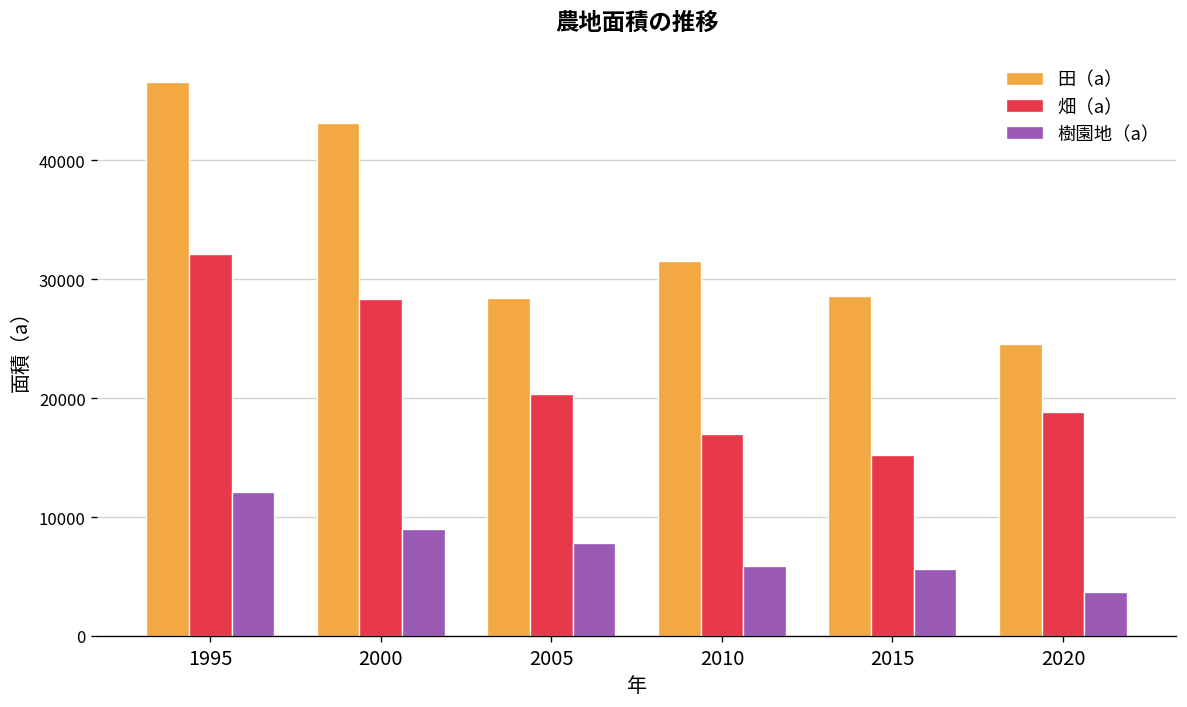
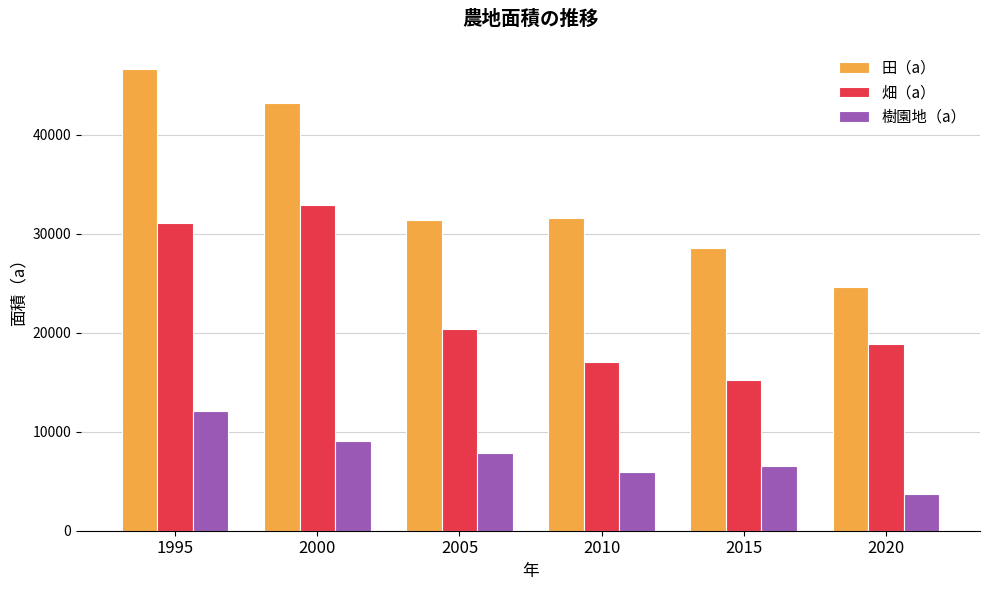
畑（a）, 1995: 32000 -> 31000
畑（a）, 2000: 28000 -> 33000
田（a）, 2005: 28000 -> 31000
樹園地（a）, 2015: 6000 -> 7000
